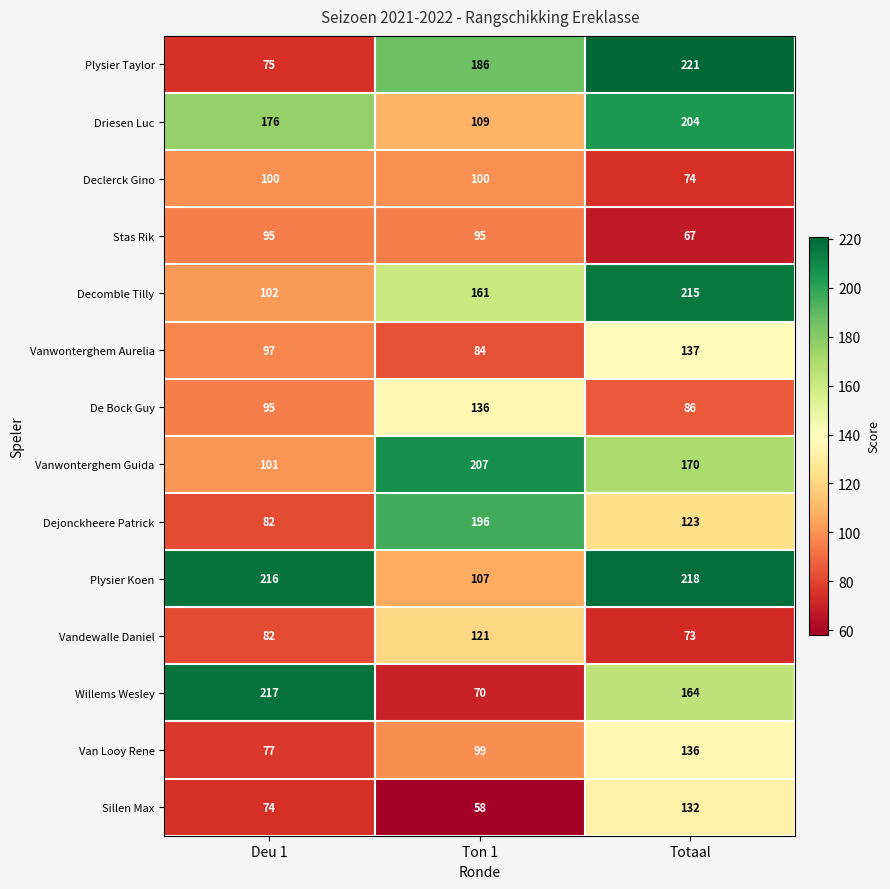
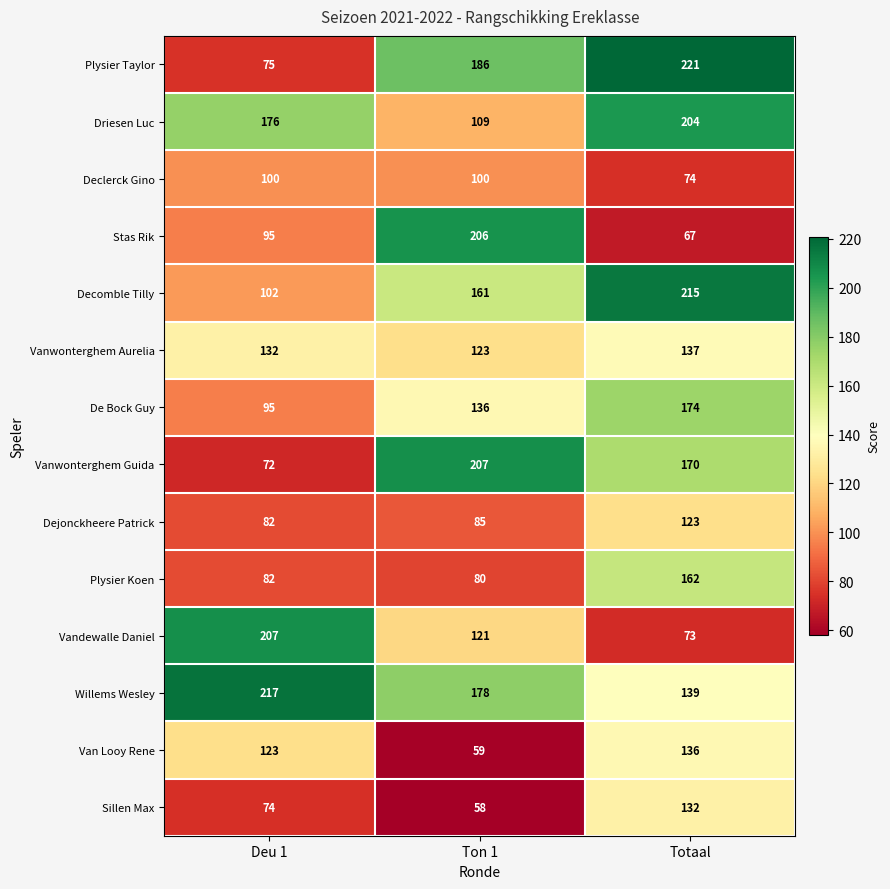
Stas Rik, Ton 1: 95 -> 206
Vanwonterghem Aurelia, Deu 1: 97 -> 132
Vanwonterghem Aurelia, Ton 1: 84 -> 123
De Bock Guy, Totaal: 86 -> 174
Vanwonterghem Guida, Deu 1: 101 -> 72
Dejonckheere Patrick, Ton 1: 196 -> 85
Plysier Koen, Deu 1: 216 -> 82
Plysier Koen, Ton 1: 107 -> 80
Plysier Koen, Totaal: 218 -> 162
Vandewalle Daniel, Deu 1: 82 -> 207
Willems Wesley, Ton 1: 70 -> 178
Willems Wesley, Totaal: 164 -> 139
Van Looy Rene, Deu 1: 77 -> 123
Van Looy Rene, Ton 1: 99 -> 59
